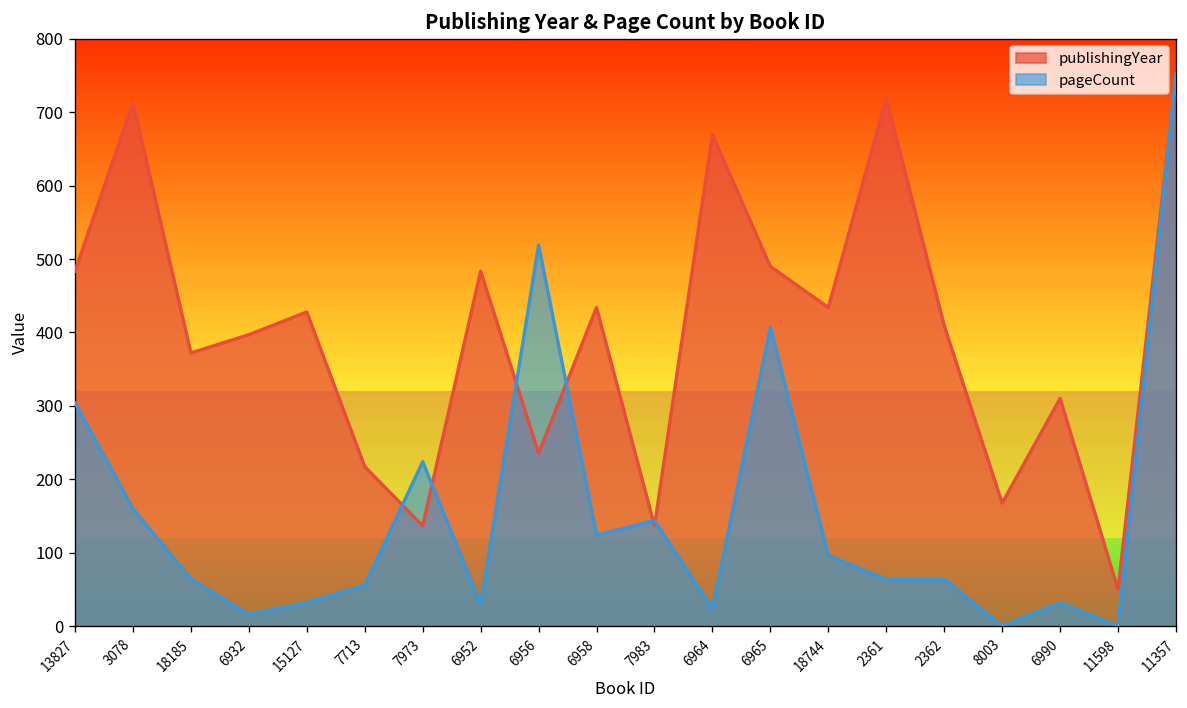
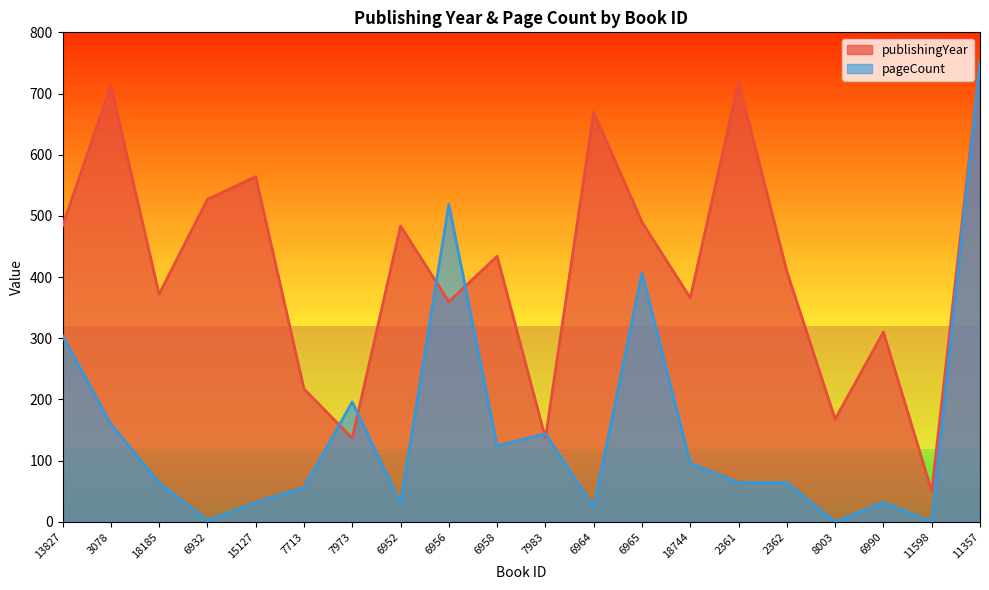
publishingYear, 6932: 400 -> 530
pageCount, 6932: 20 -> 0
publishingYear, 15127: 430 -> 560
pageCount, 7973: 220 -> 200
publishingYear, 6956: 240 -> 360
publishingYear, 18744: 430 -> 370
